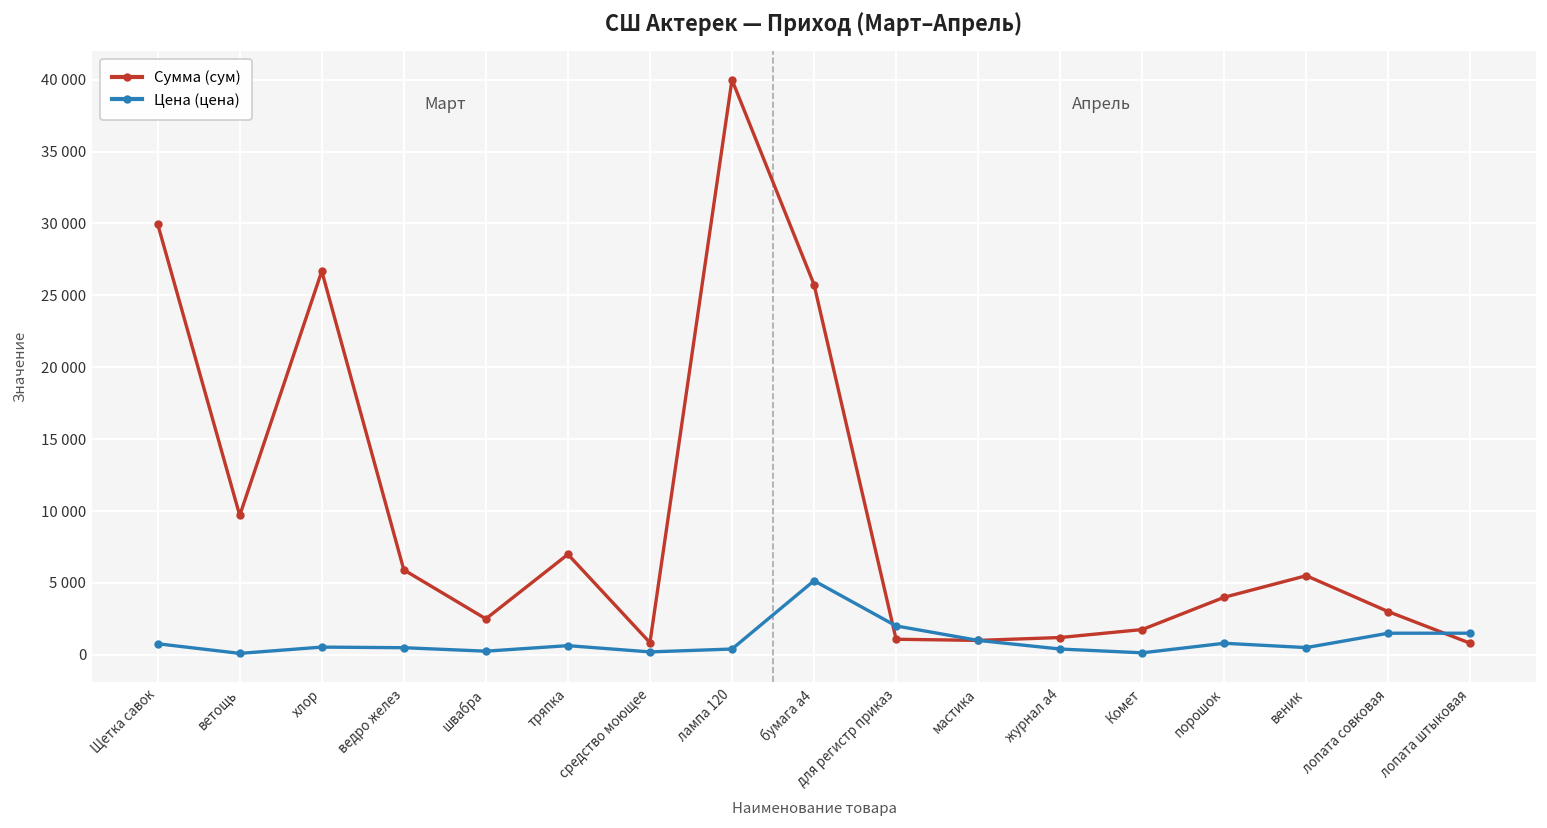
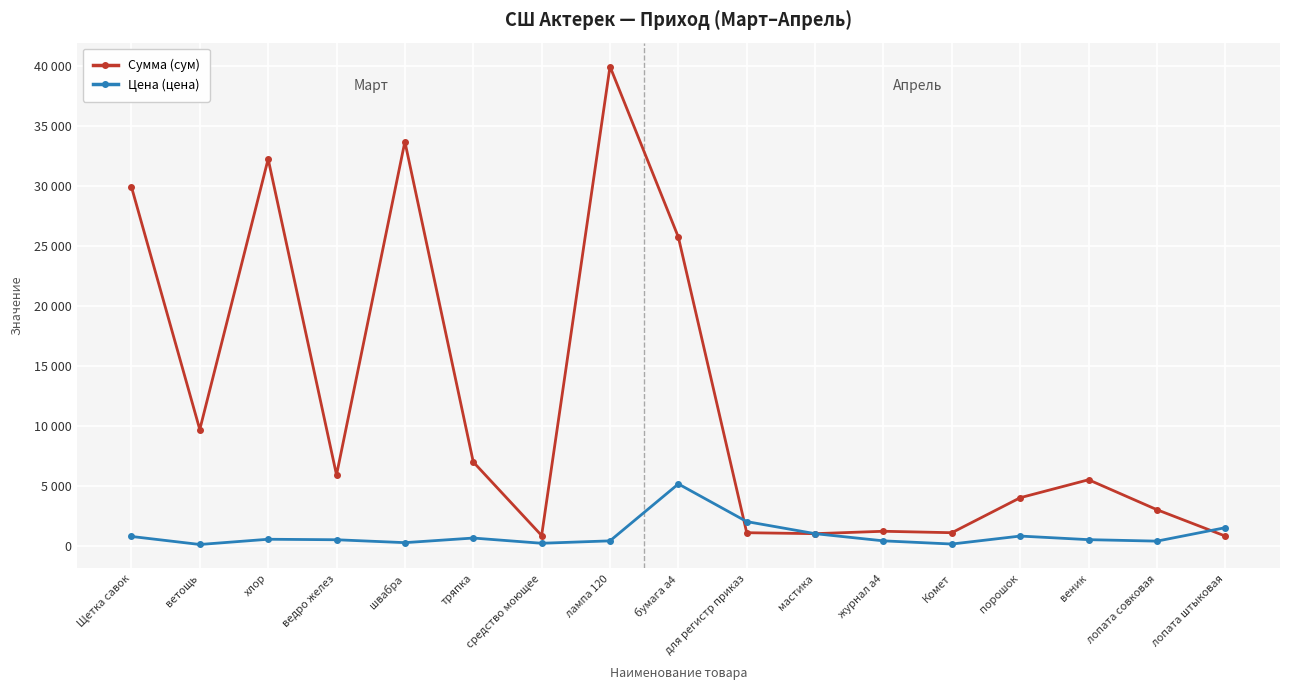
Сумма (сум), хлор: 26700 -> 32300
Сумма (сум), швабра: 2500 -> 33700
Сумма (сум), Комет: 1800 -> 1100
Цена (цена), лопата совковая: 1500 -> 400
